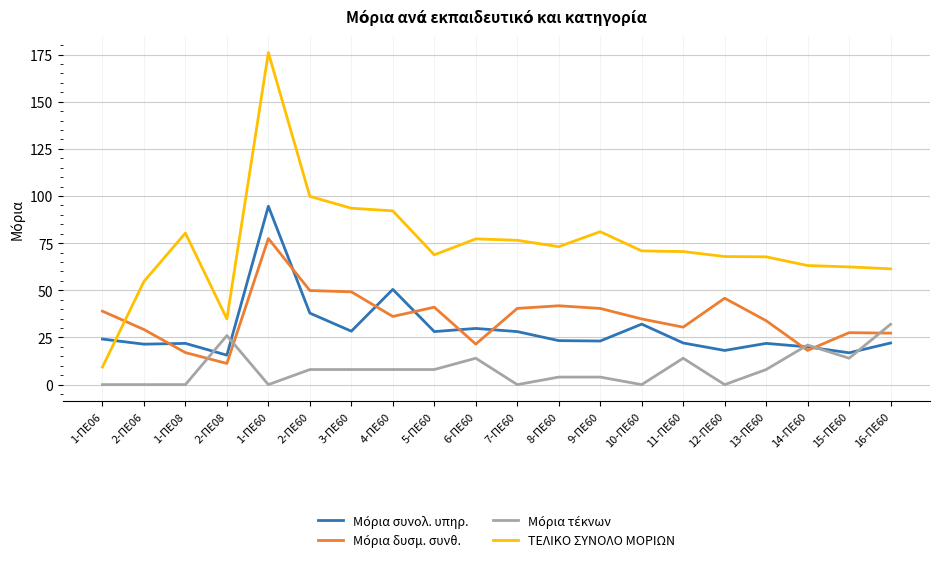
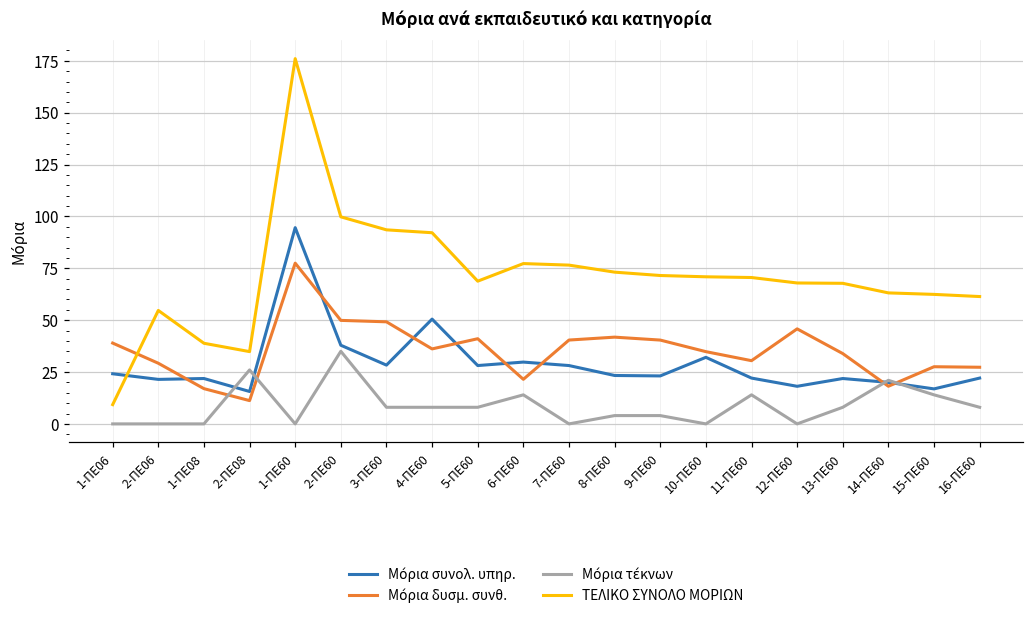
ΤΕΛΙΚΟ ΣΥΝΟΛΟ ΜΟΡΙΩΝ, 1-ΠΕ08: 80 -> 39
Μόρια τέκνων, 2-ΠΕ60: 8 -> 35
ΤΕΛΙΚΟ ΣΥΝΟΛΟ ΜΟΡΙΩΝ, 9-ΠΕ60: 81 -> 72
Μόρια τέκνων, 16-ΠΕ60: 32 -> 8
